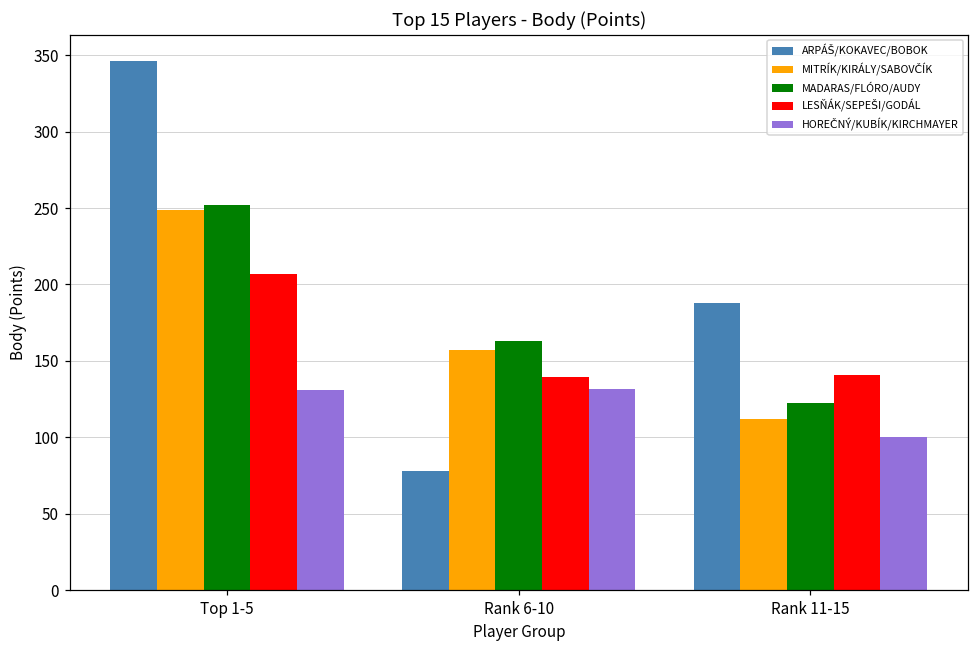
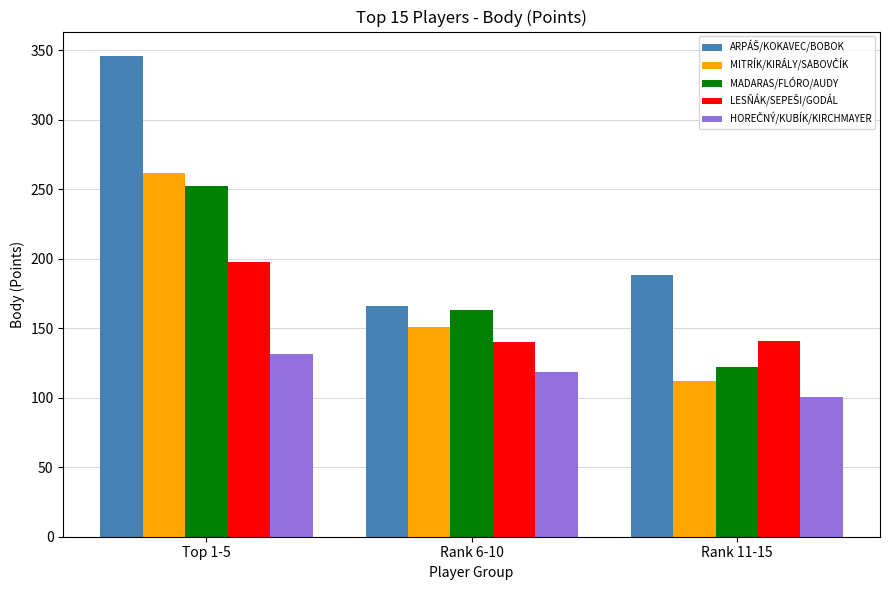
MITRÍK/KIRÁLY/SABOVČÍK, Top 1-5: 249 -> 262
LESŇÁK/SEPEŠI/GODÁL, Top 1-5: 207 -> 198
ARPÁŠ/KOKAVEC/BOBOK, Rank 6-10: 78 -> 166
MITRÍK/KIRÁLY/SABOVČÍK, Rank 6-10: 157 -> 151
HOREČNÝ/KUBÍK/KIRCHMAYER, Rank 6-10: 132 -> 118
